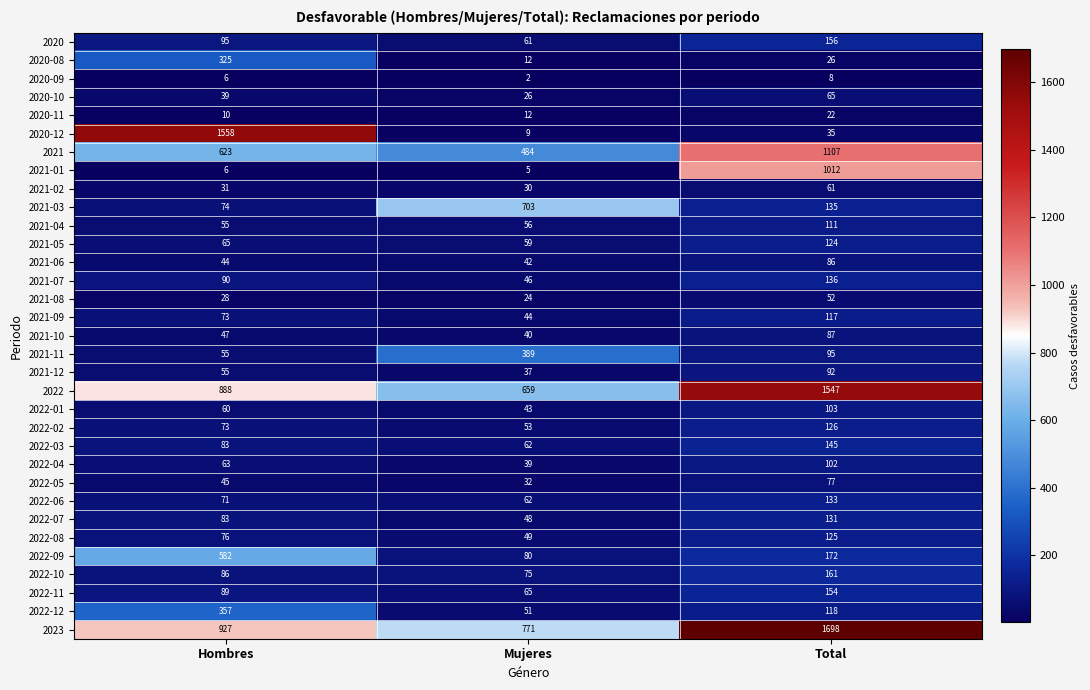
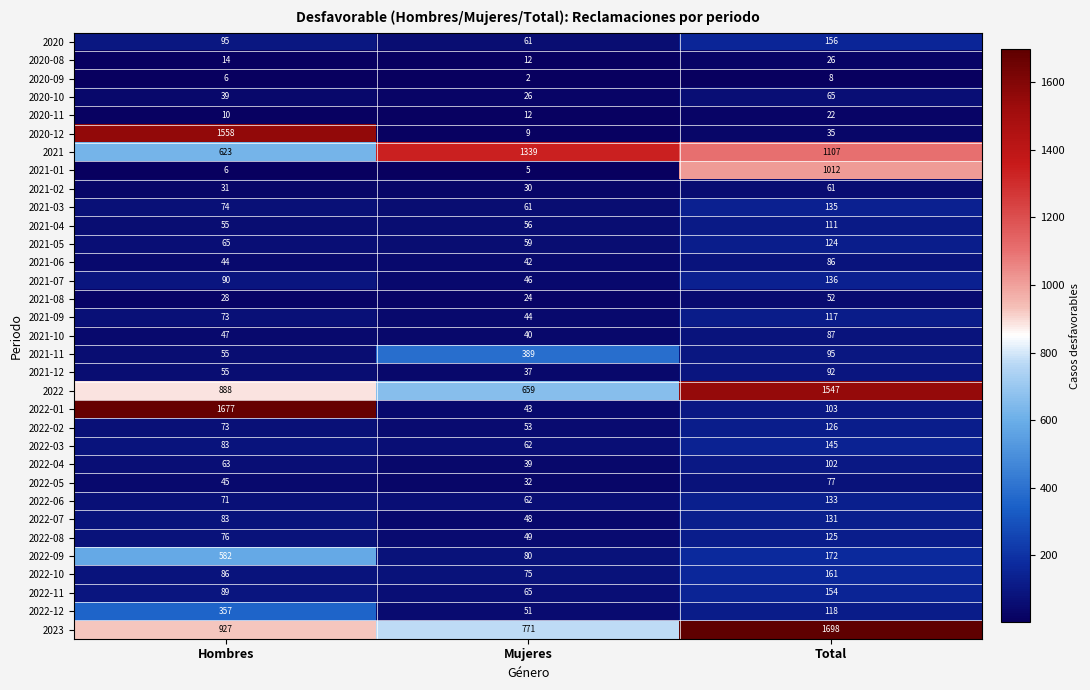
2020-08, Hombres: 325 -> 14
2021, Mujeres: 484 -> 1339
2021-03, Mujeres: 703 -> 61
2022-01, Hombres: 60 -> 1677
